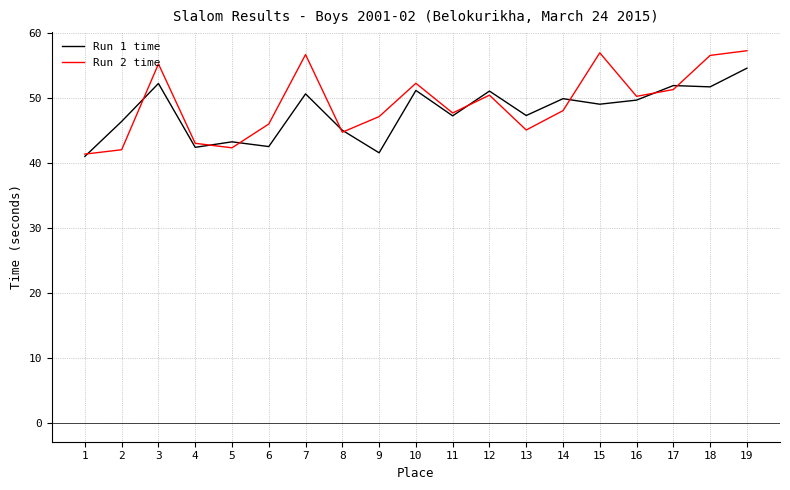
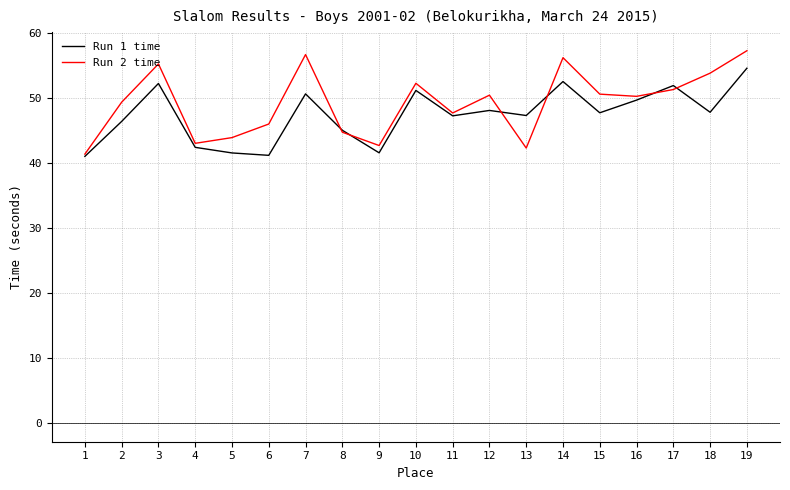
Run 2 time, 2: 42 -> 49
Run 1 time, 5: 43 -> 42
Run 2 time, 5: 42 -> 44
Run 1 time, 6: 43 -> 41
Run 2 time, 9: 47 -> 43
Run 1 time, 12: 51 -> 48
Run 2 time, 13: 45 -> 42
Run 1 time, 14: 50 -> 53
Run 2 time, 14: 48 -> 56
Run 1 time, 15: 49 -> 48
Run 2 time, 15: 57 -> 51
Run 1 time, 18: 52 -> 48
Run 2 time, 18: 57 -> 54
